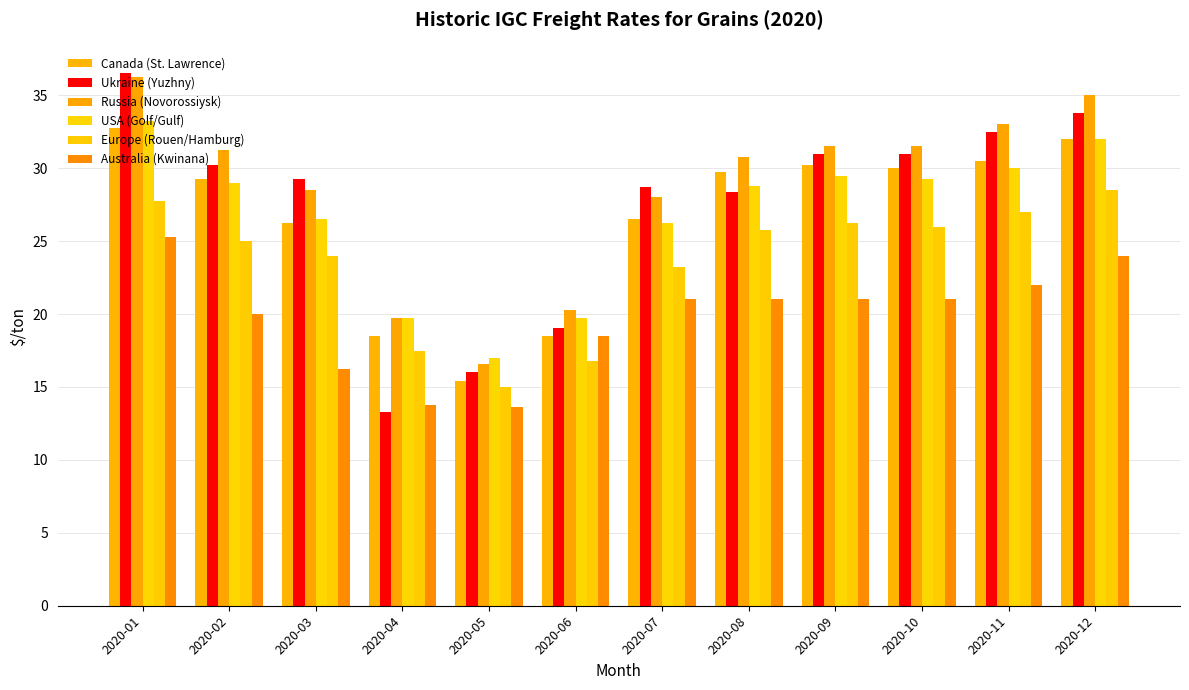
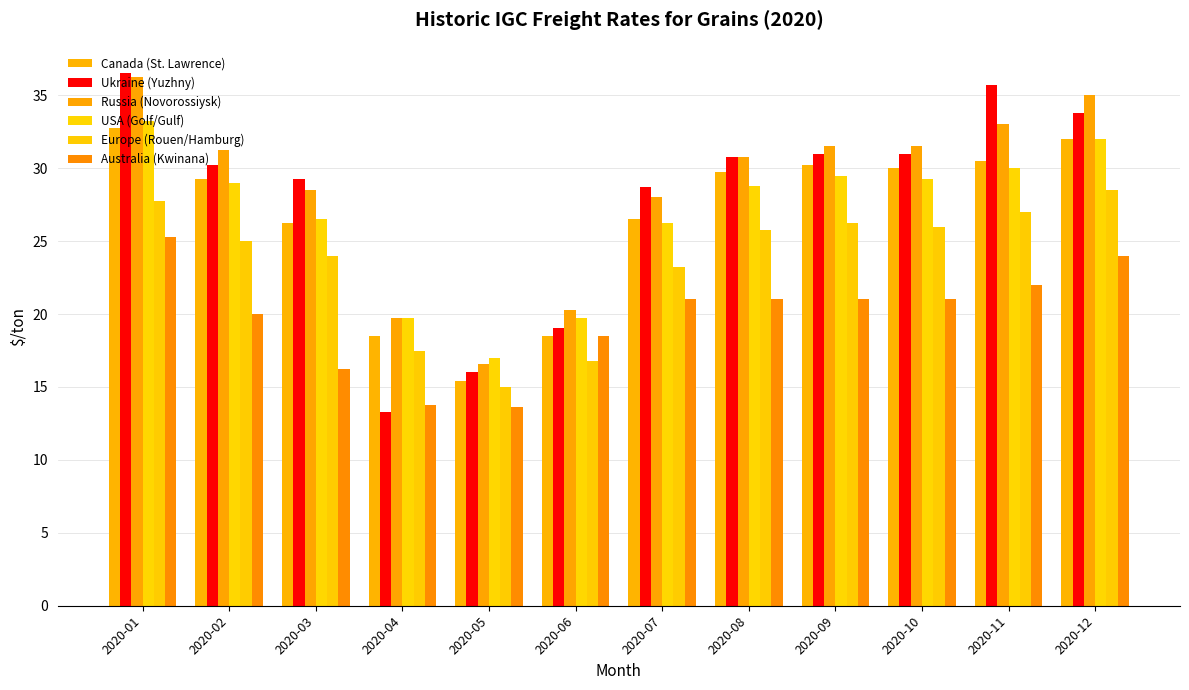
Ukraine (Yuzhny), 2020-08: 28.4 -> 30.8
Ukraine (Yuzhny), 2020-11: 32.5 -> 35.7
